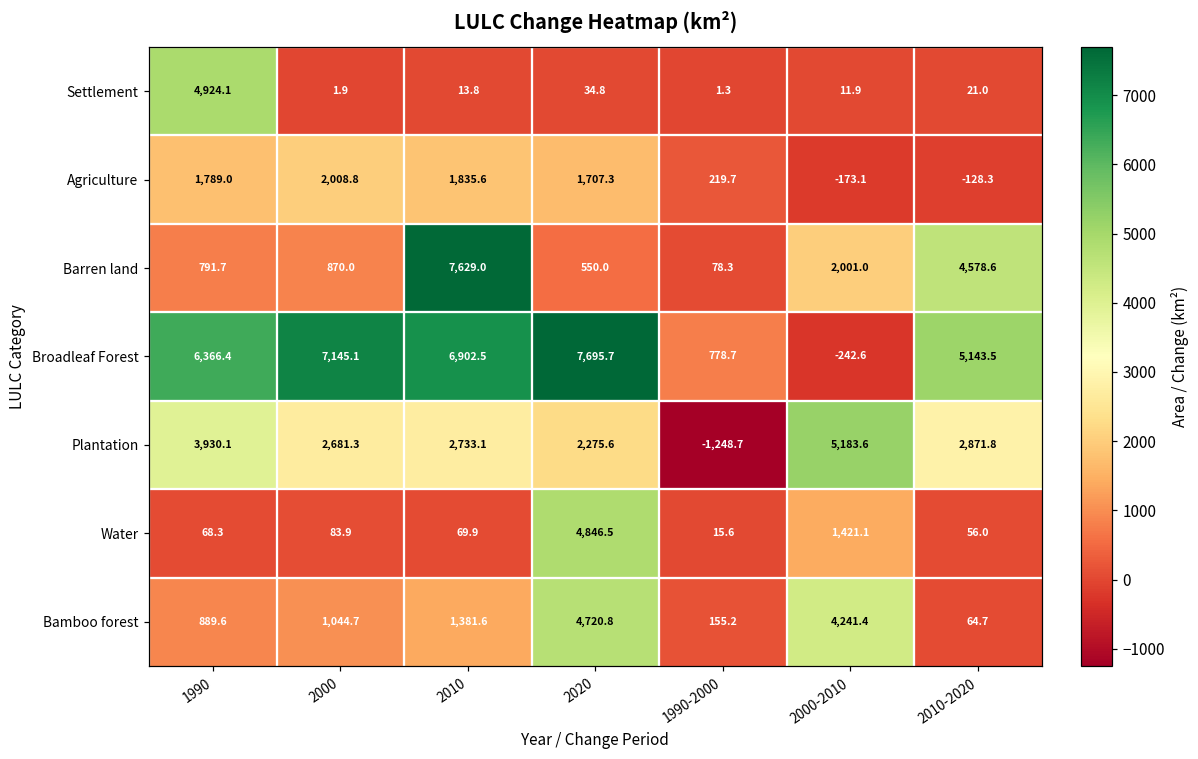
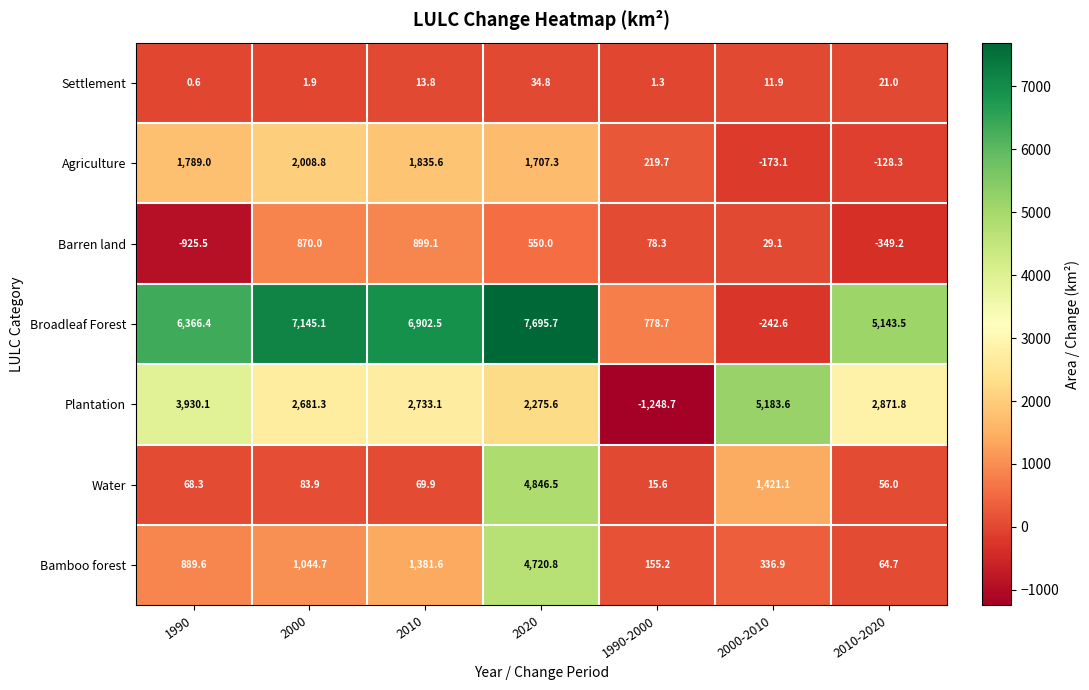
Settlement, 1990: 4,924.1 -> 0.6
Barren land, 1990: 791.7 -> -925.5
Barren land, 2010: 7,629.0 -> 899.1
Barren land, 2000-2010: 2,001.0 -> 29.1
Barren land, 2010-2020: 4,578.6 -> -349.2
Bamboo forest, 2000-2010: 4,241.4 -> 336.9
